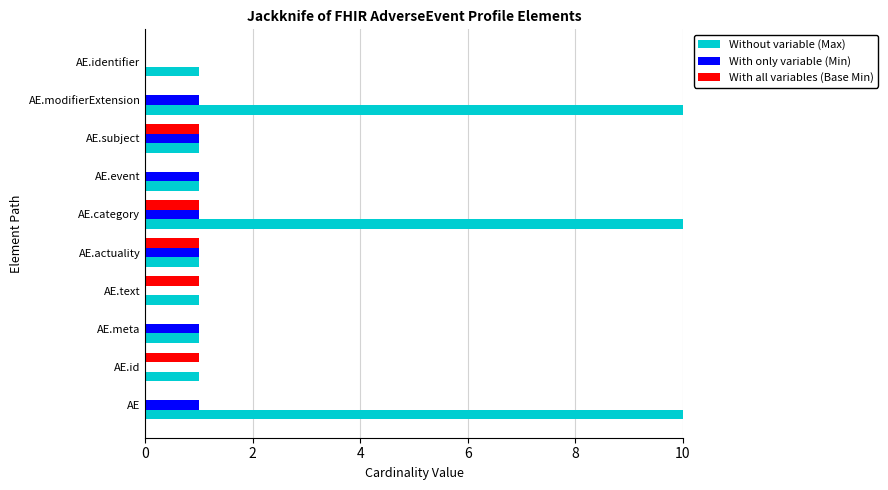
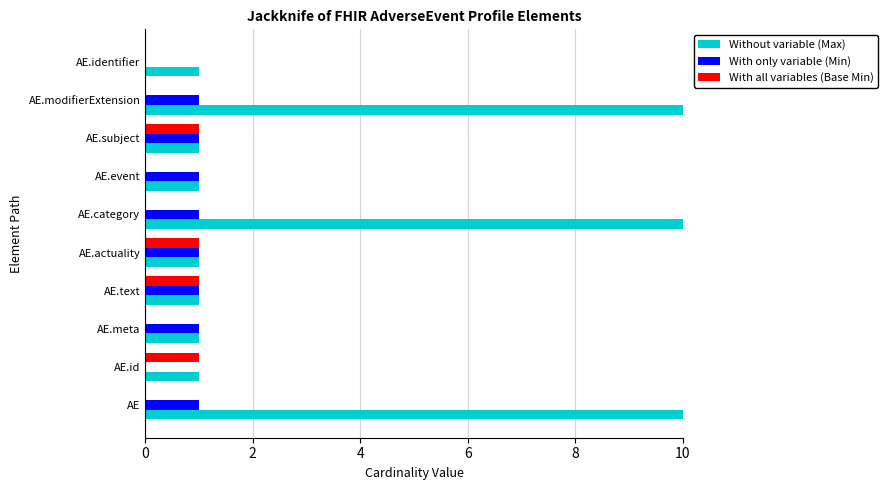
With all variables (Base Min), AE.category: 1 -> 0
With only variable (Min), AE.text: 0 -> 1
